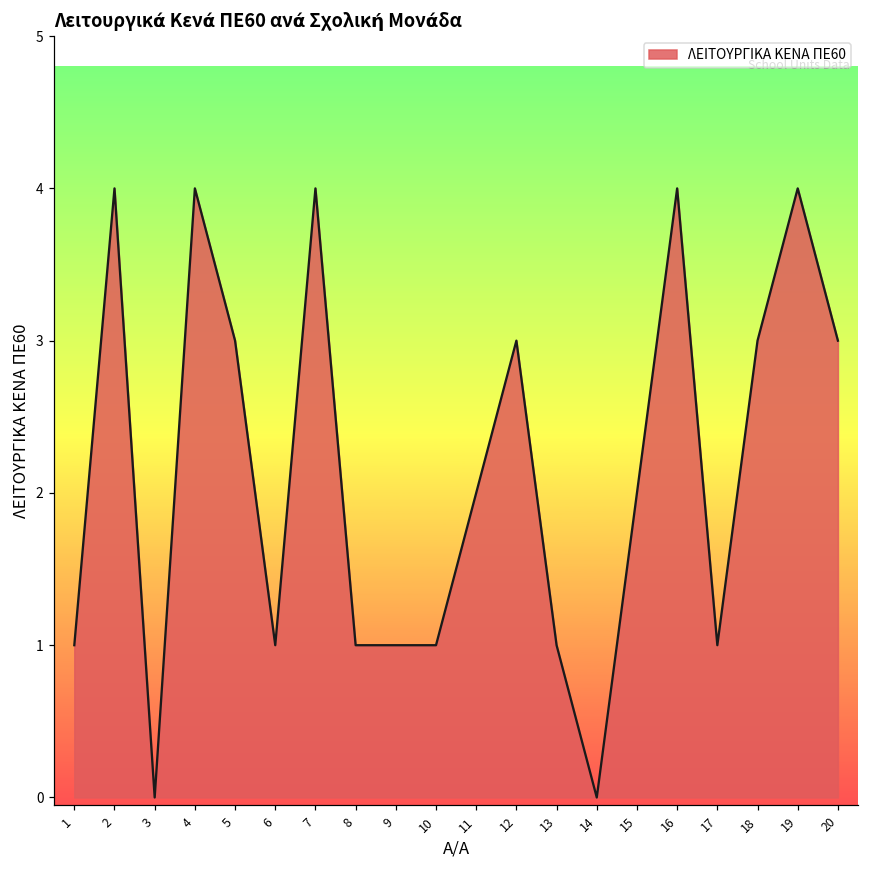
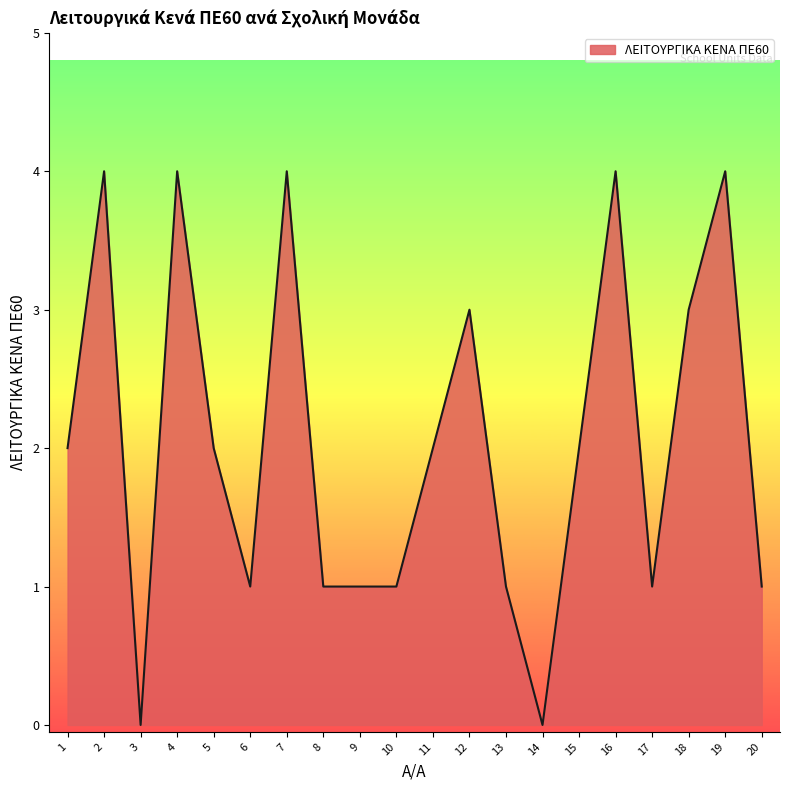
1: 1 -> 2
5: 3 -> 2
20: 3 -> 1
